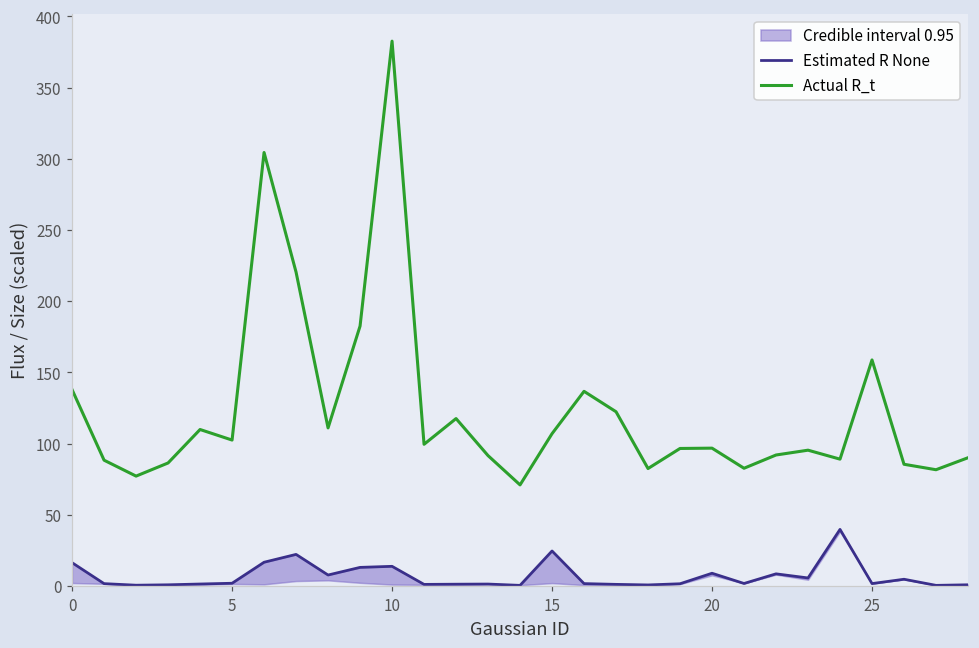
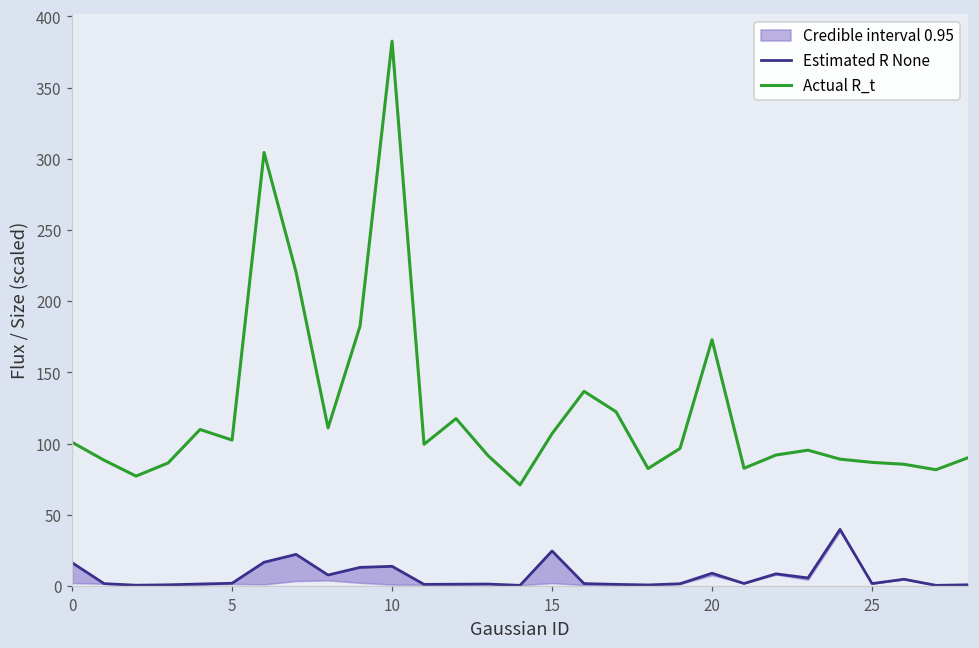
Actual R_t, 0: 138 -> 101
Actual R_t, 20: 97 -> 173
Actual R_t, 25: 159 -> 87
